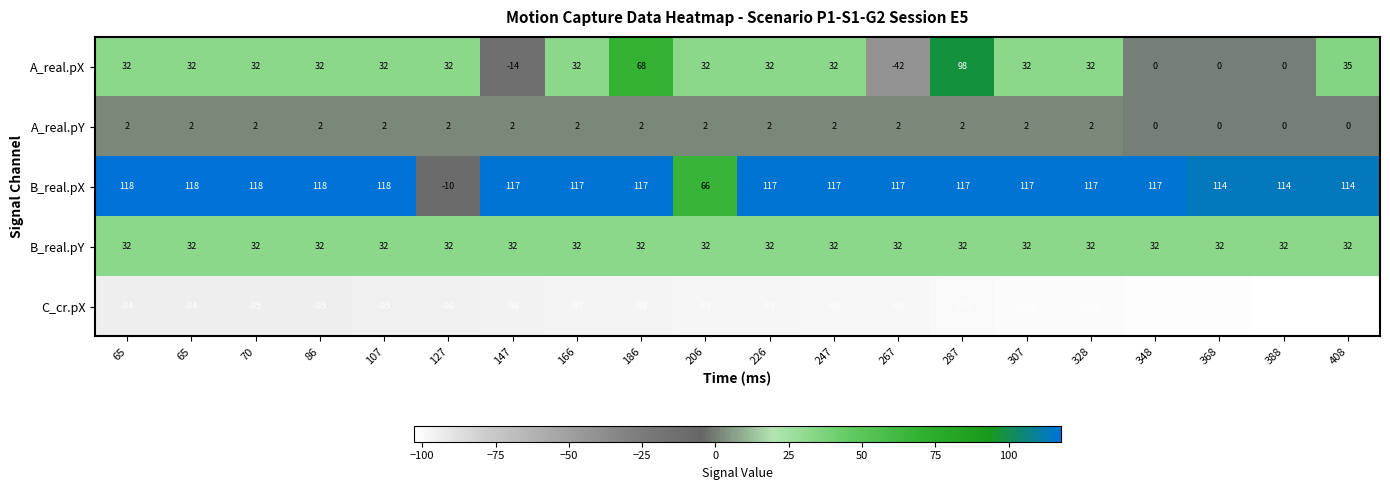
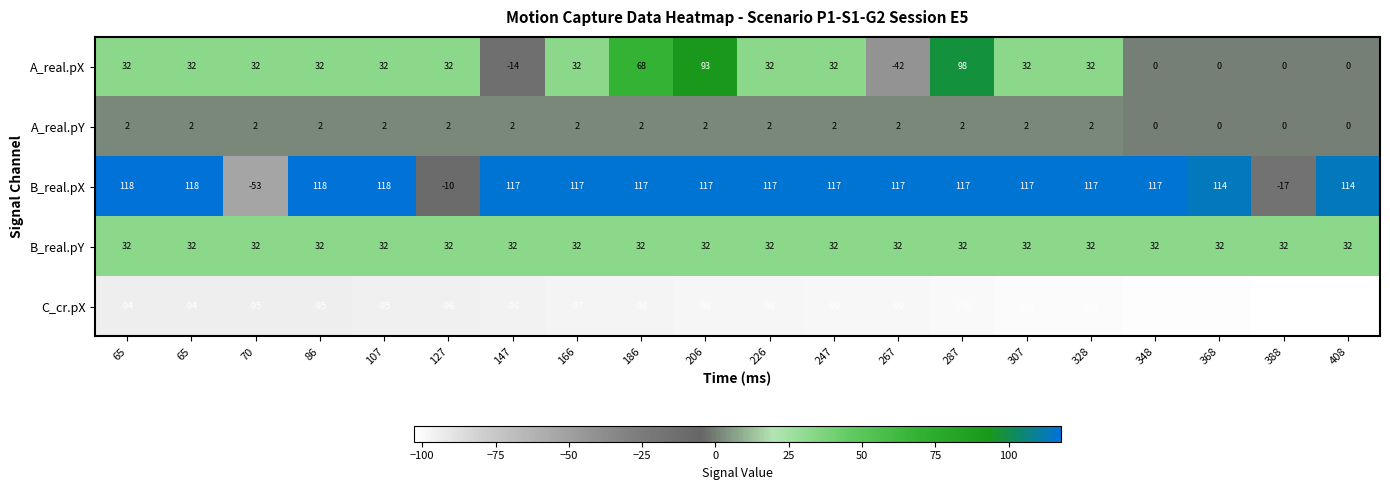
A_real.pX, 206: 32 -> 93
A_real.pX, 408: 35 -> 0
B_real.pX, 70: 118 -> -53
B_real.pX, 206: 66 -> 117
B_real.pX, 388: 114 -> -17
